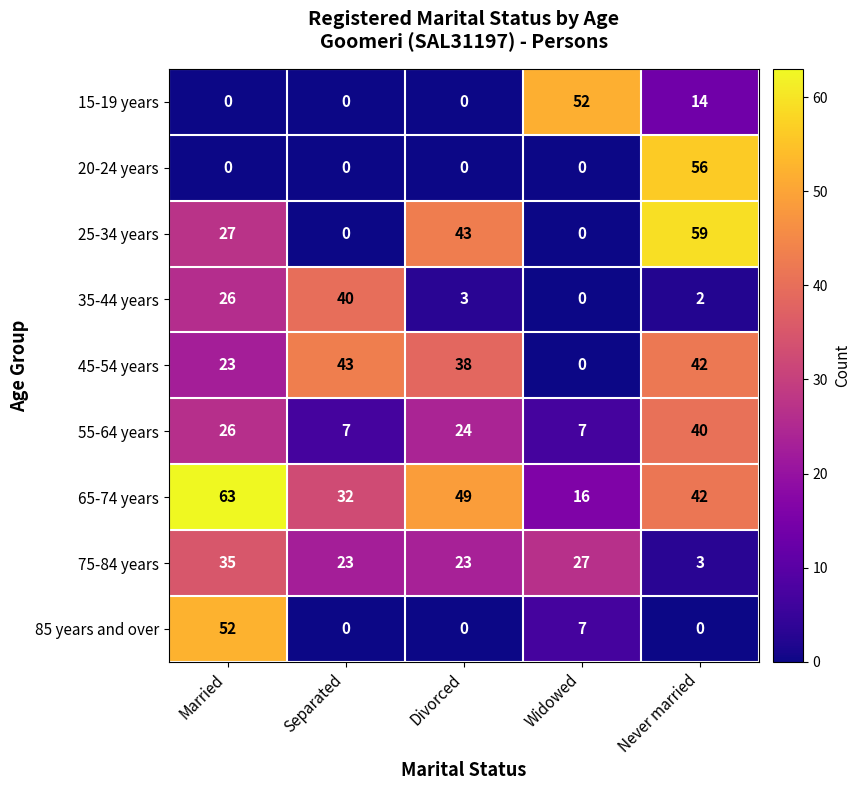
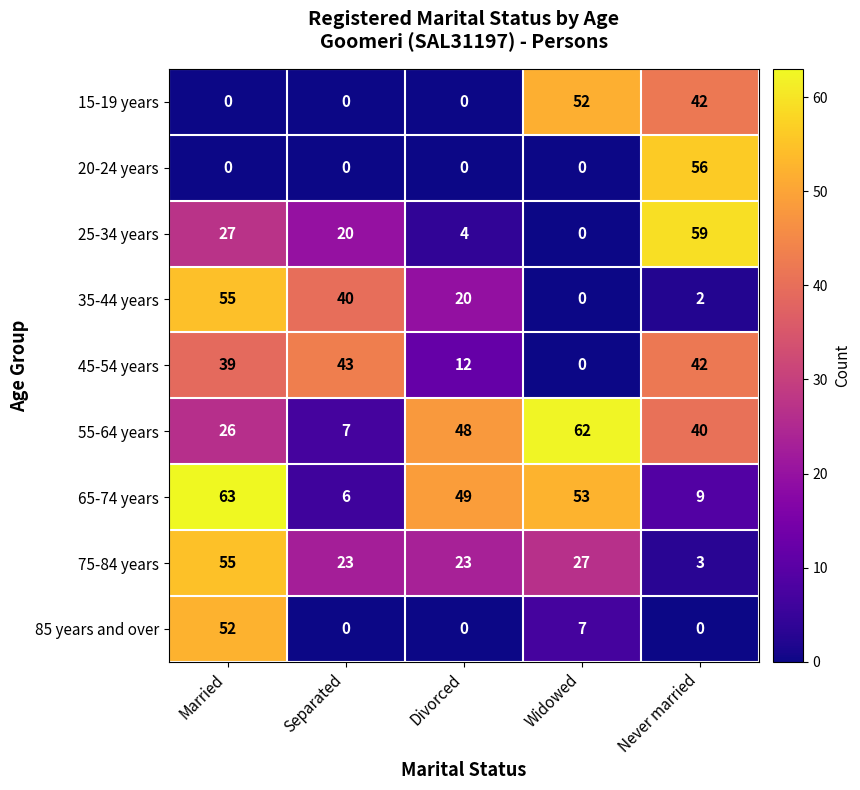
15-19 years, Never married: 14 -> 42
25-34 years, Separated: 0 -> 20
25-34 years, Divorced: 43 -> 4
35-44 years, Married: 26 -> 55
35-44 years, Divorced: 3 -> 20
45-54 years, Married: 23 -> 39
45-54 years, Divorced: 38 -> 12
55-64 years, Divorced: 24 -> 48
55-64 years, Widowed: 7 -> 62
65-74 years, Separated: 32 -> 6
65-74 years, Widowed: 16 -> 53
65-74 years, Never married: 42 -> 9
75-84 years, Married: 35 -> 55
